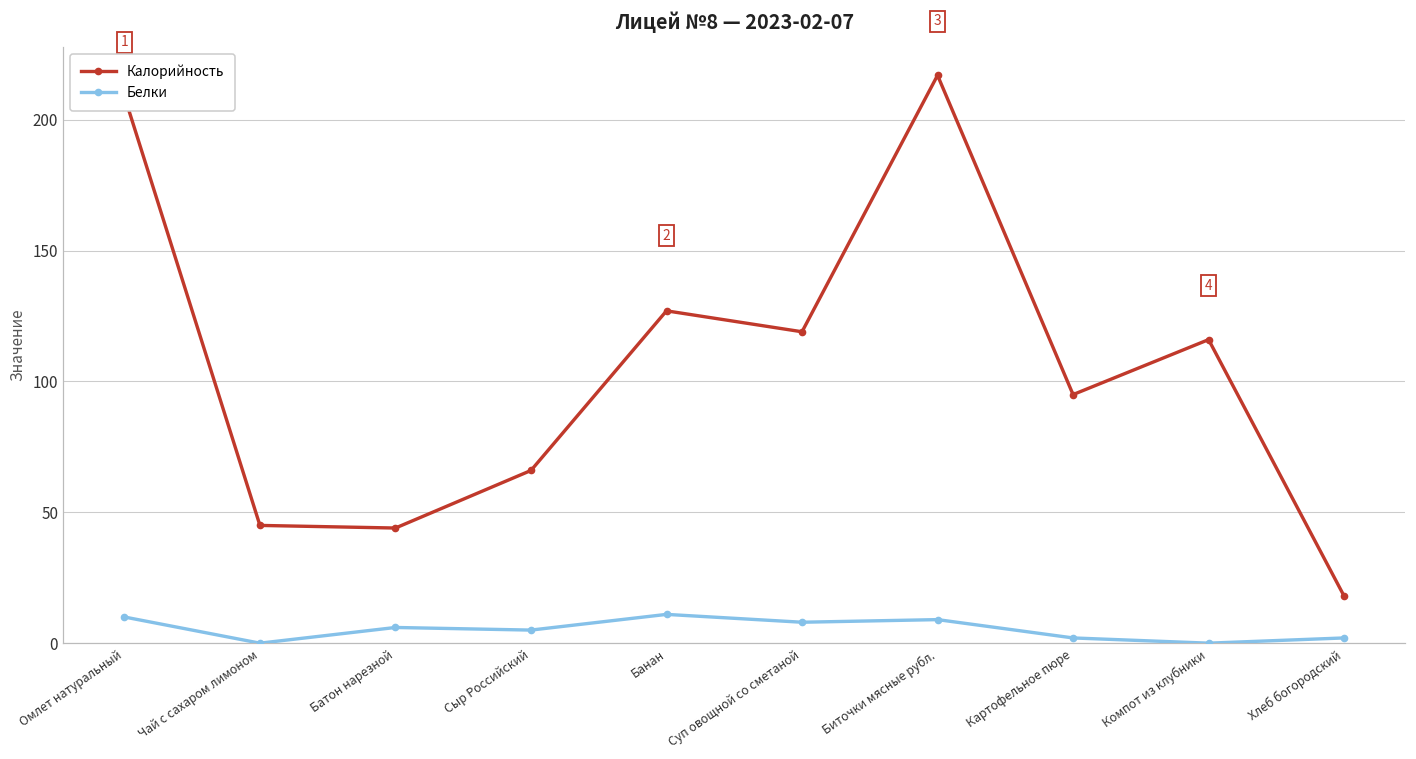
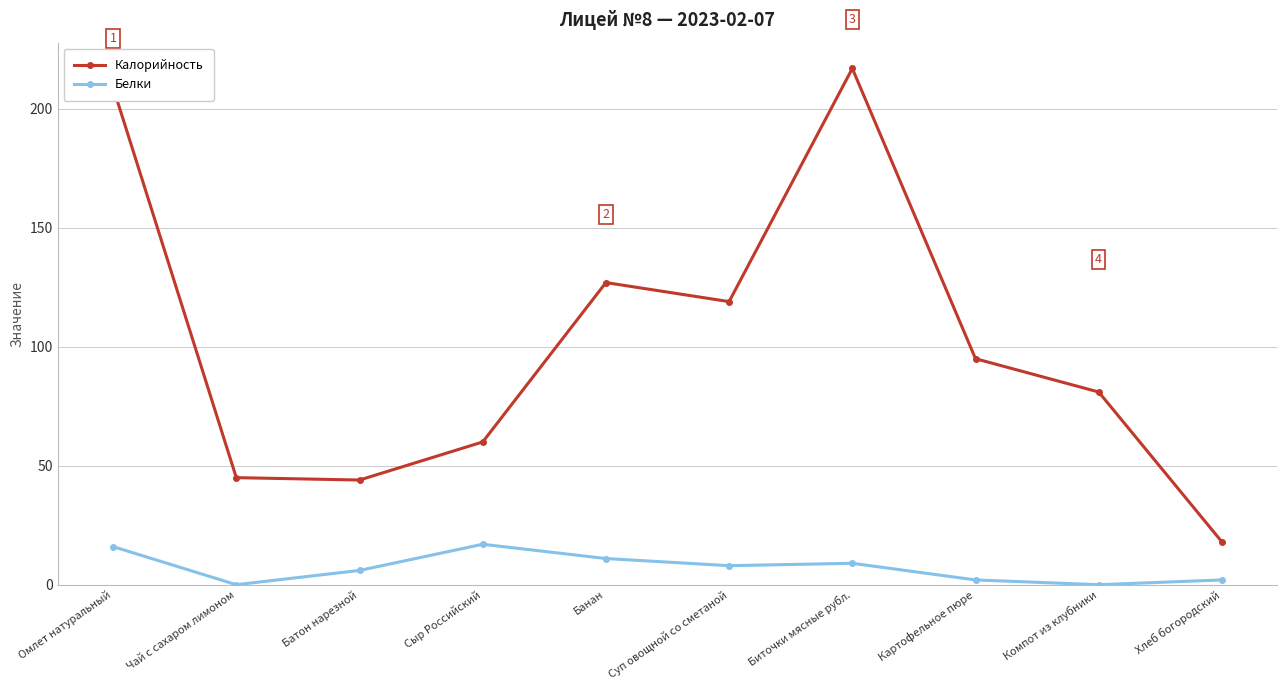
Белки, Омлет натуральный: 10 -> 16
Калорийность, Сыр Российский: 66 -> 60
Белки, Сыр Российский: 5 -> 17
Калорийность, Компот из клубники: 116 -> 81
